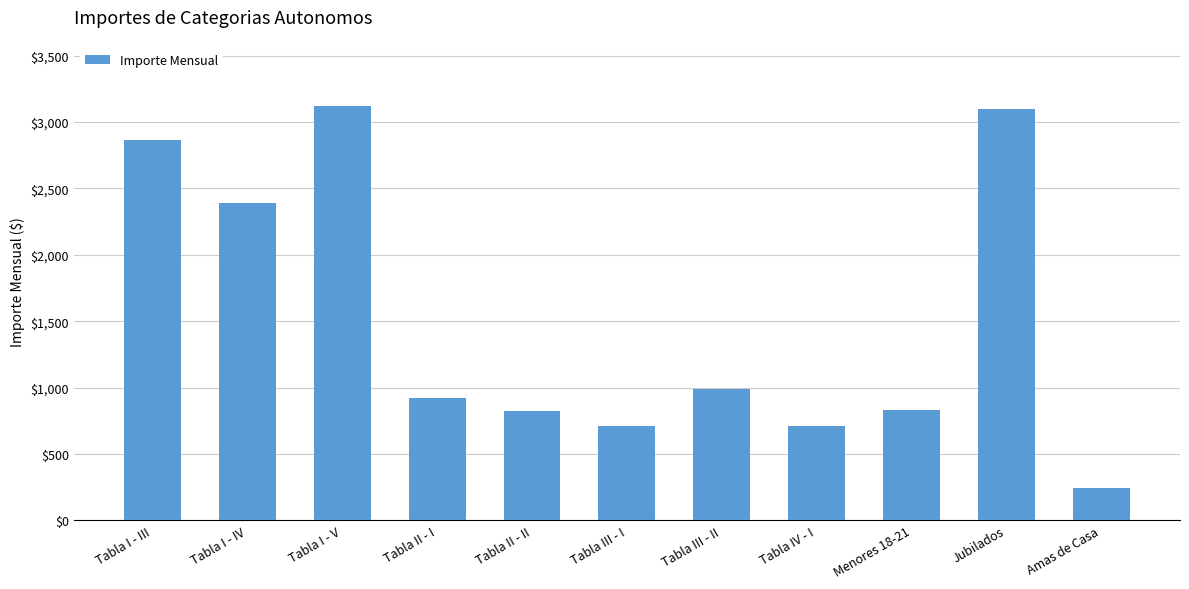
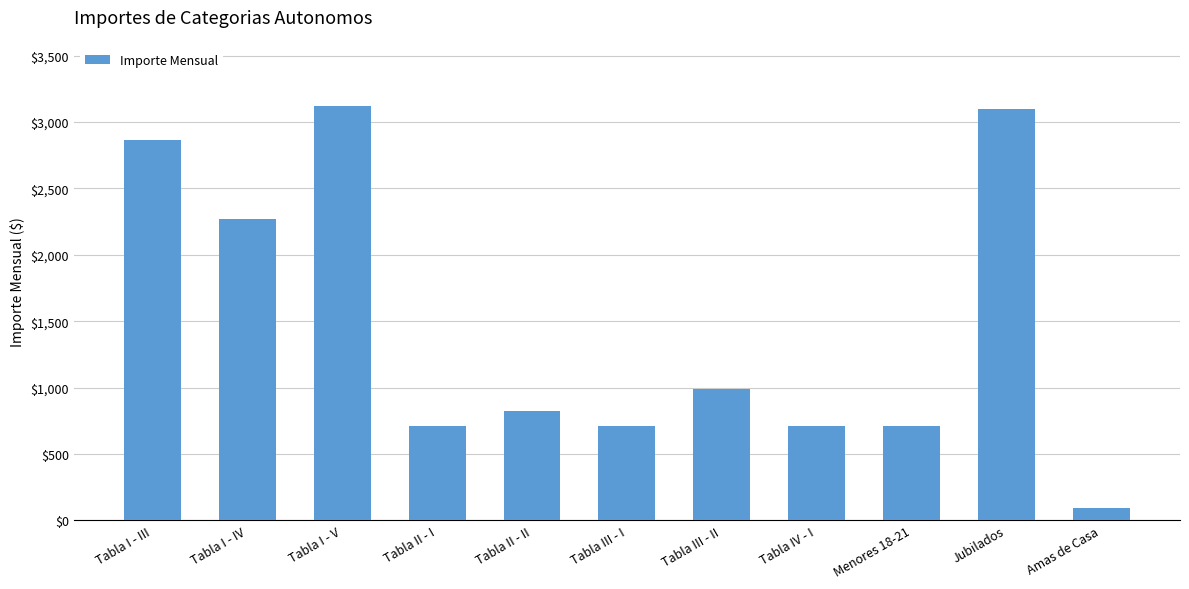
Tabla I - IV: $2,390 -> $2,270
Tabla II - I: $920 -> $710
Menores 18-21: $830 -> $710
Amas de Casa: $240 -> $100
